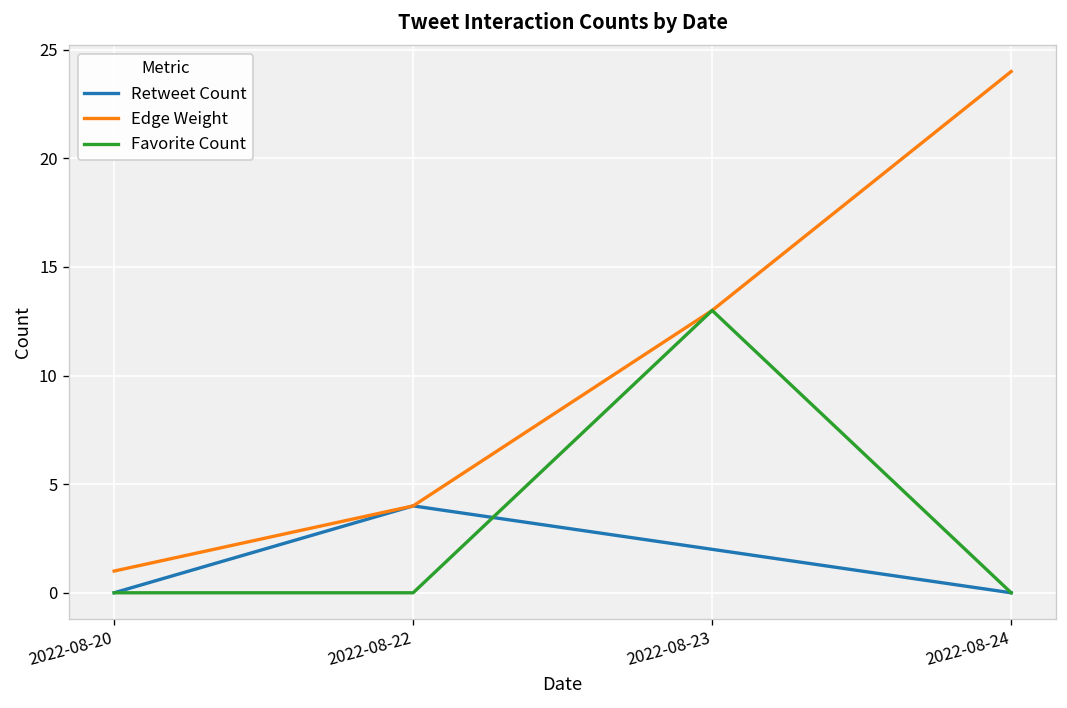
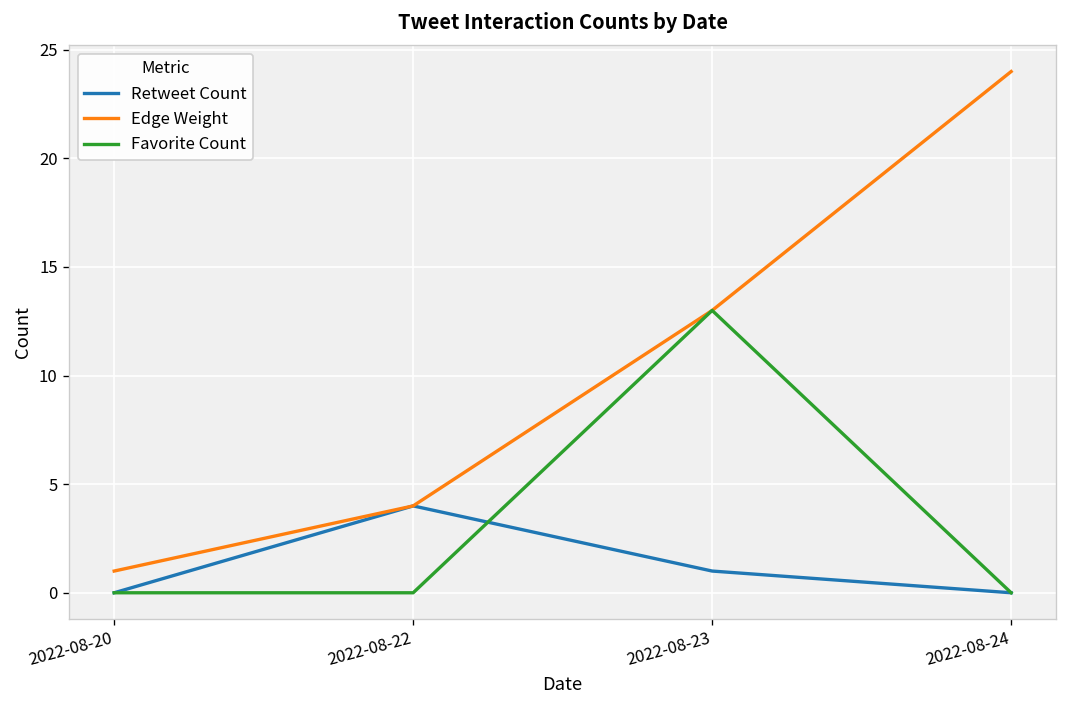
Retweet Count, 2022-08-23: 2 -> 1
